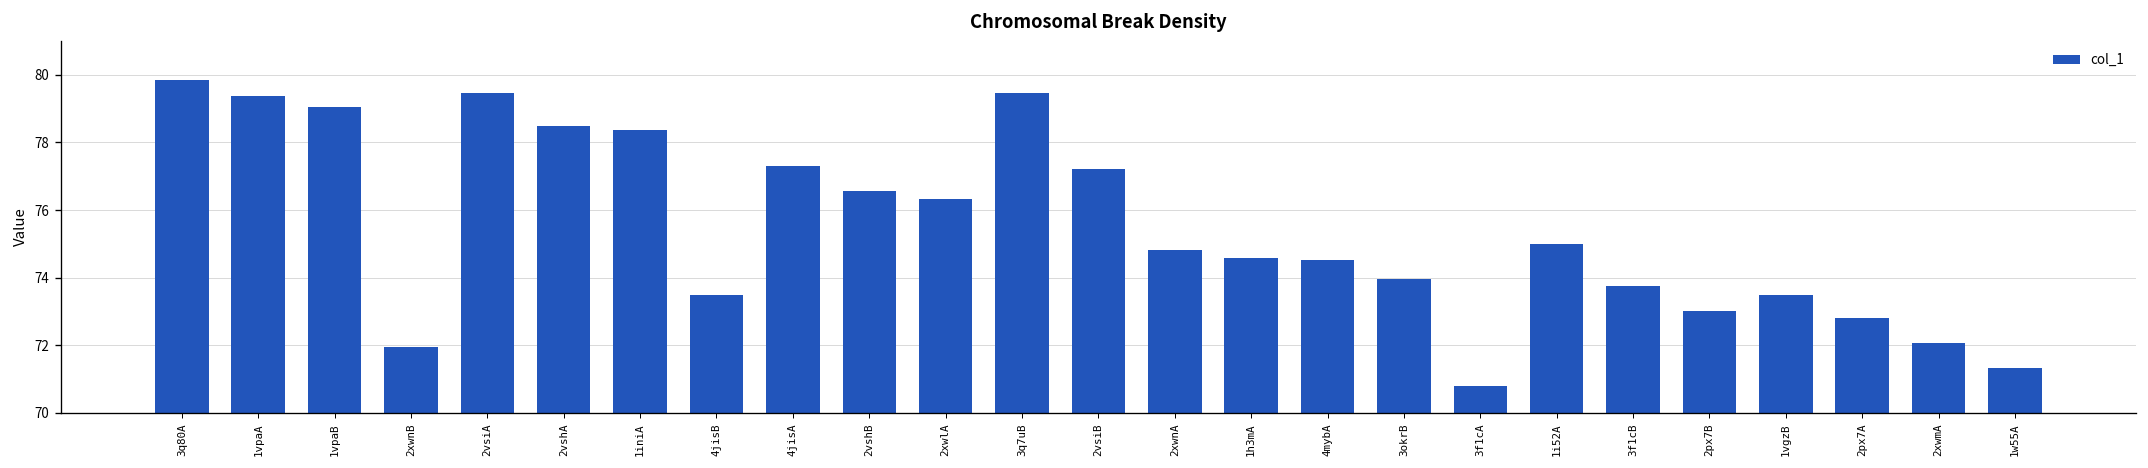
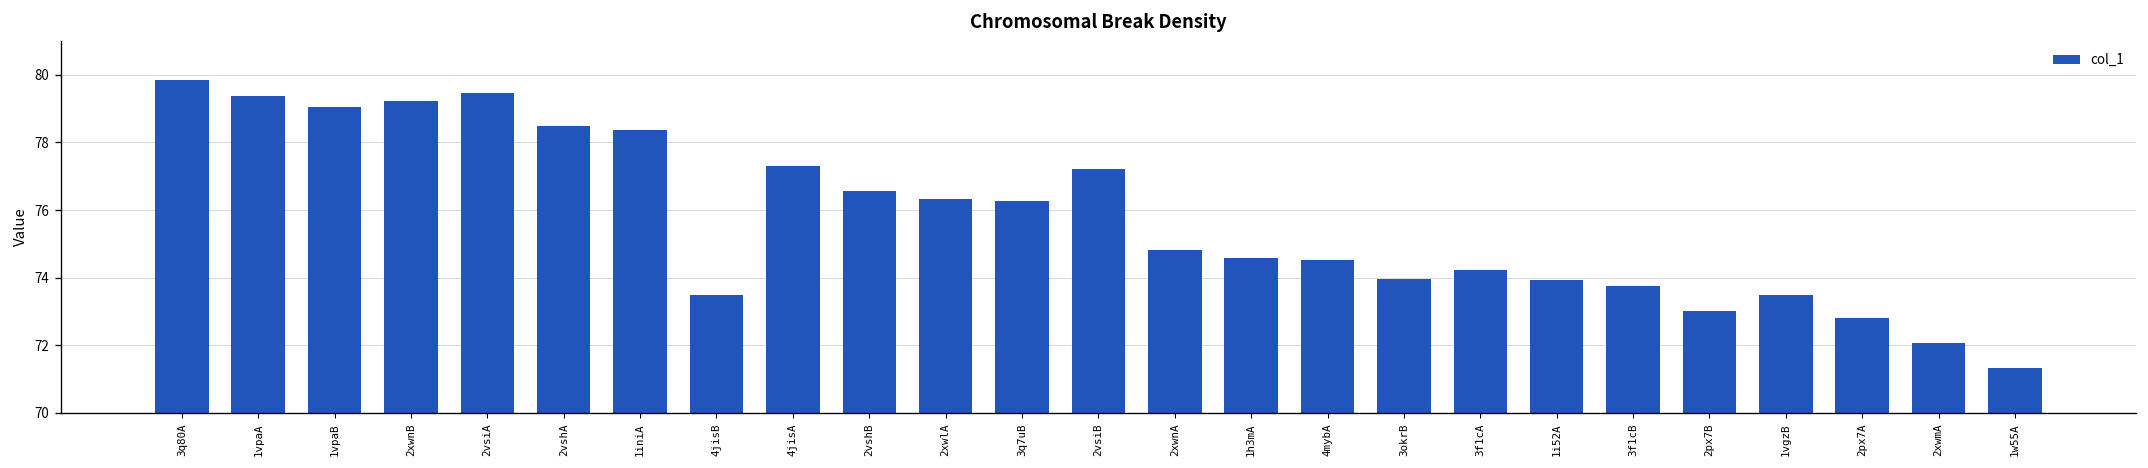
2xwnB: 72.0 -> 79.2
3q7uB: 79.5 -> 76.3
3f1cA: 70.8 -> 74.2
1i52A: 75.0 -> 73.9
